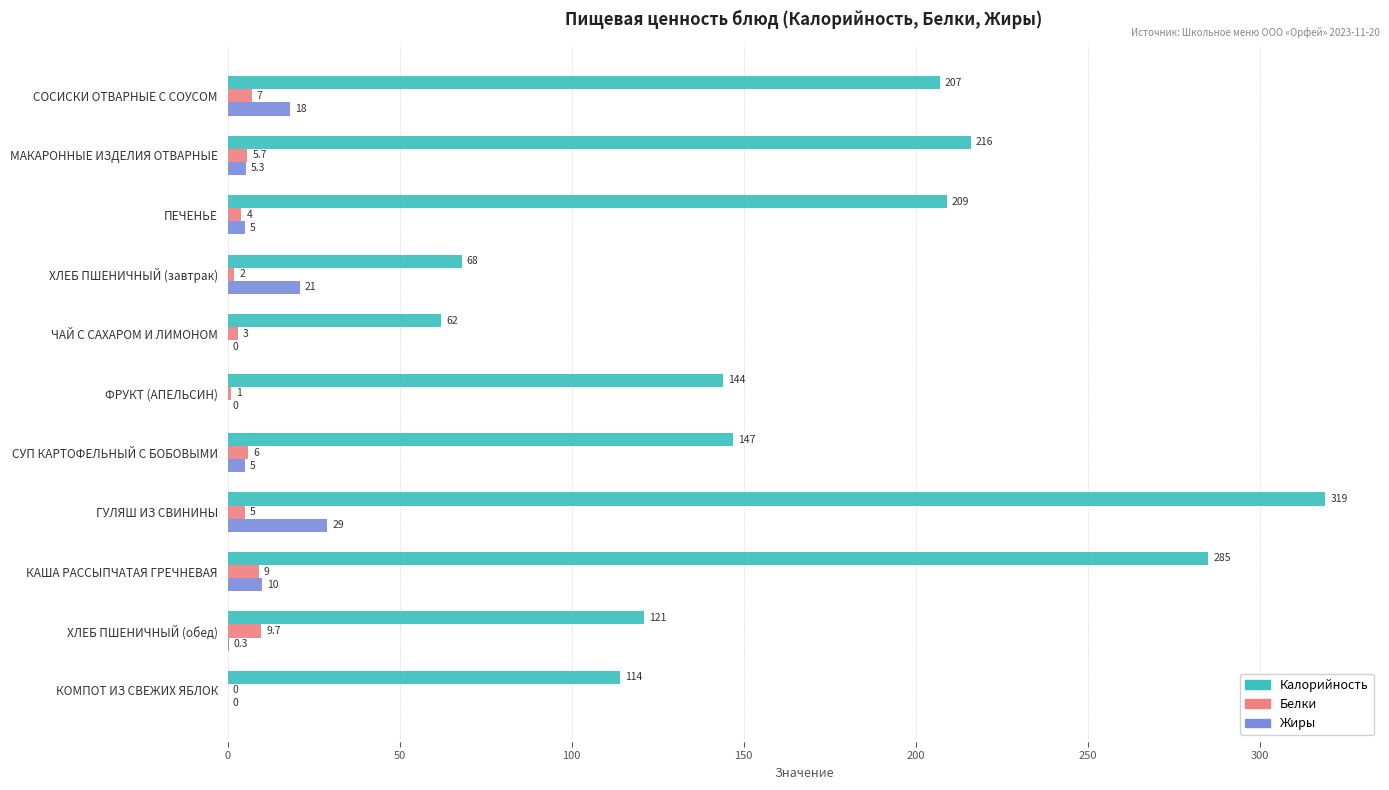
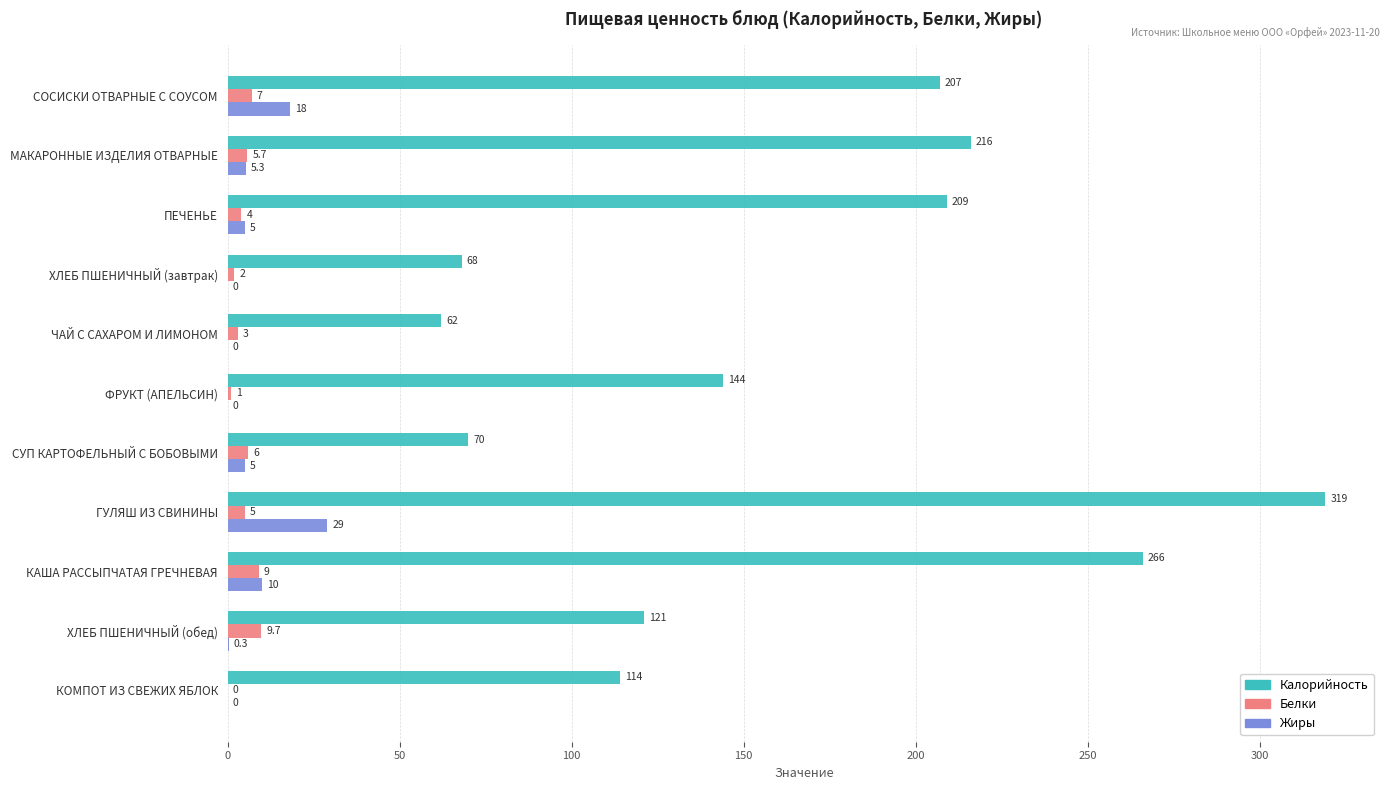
Жиры, ХЛЕБ ПШЕНИЧНЫЙ (завтрак): 21 -> 0
Калорийность, СУП КАРТОФЕЛЬНЫЙ С БОБОВЫМИ: 147 -> 70
Калорийность, КАША РАССЫПЧАТАЯ ГРЕЧНЕВАЯ: 285 -> 266
